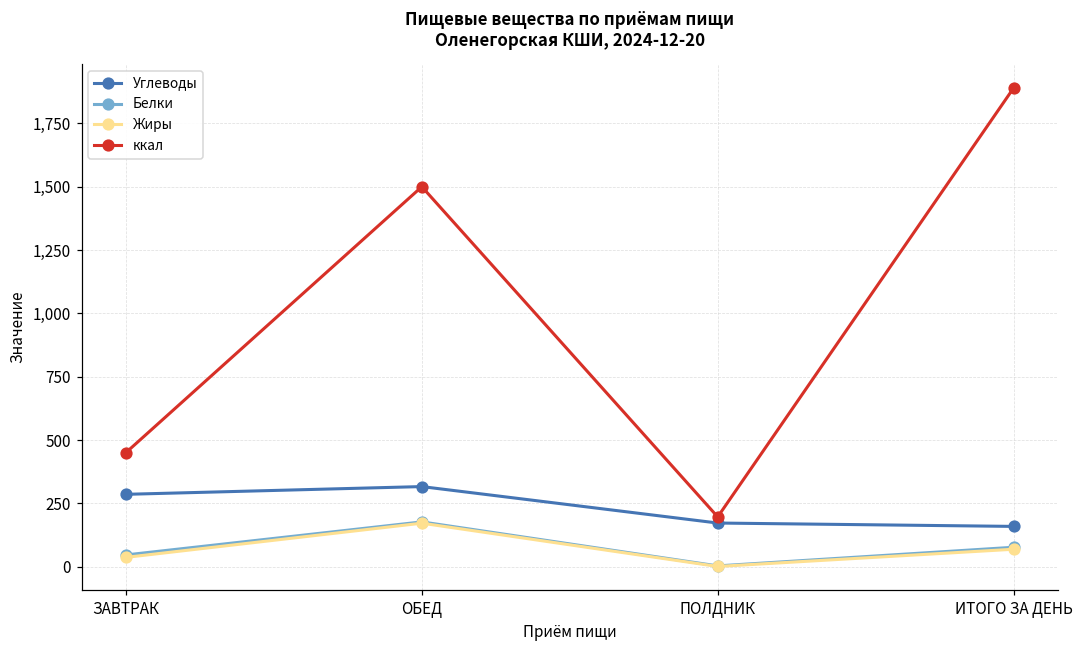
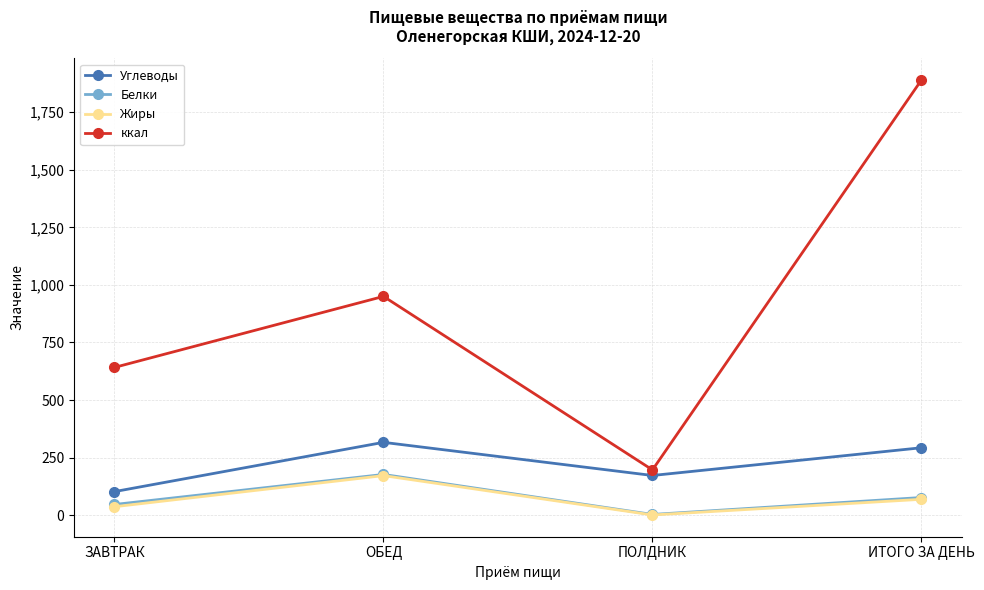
Углеводы, ЗАВТРАК: 290 -> 100
ккал, ЗАВТРАК: 450 -> 640
ккал, ОБЕД: 1,500 -> 950
Углеводы, ИТОГО ЗА ДЕНЬ: 160 -> 290
